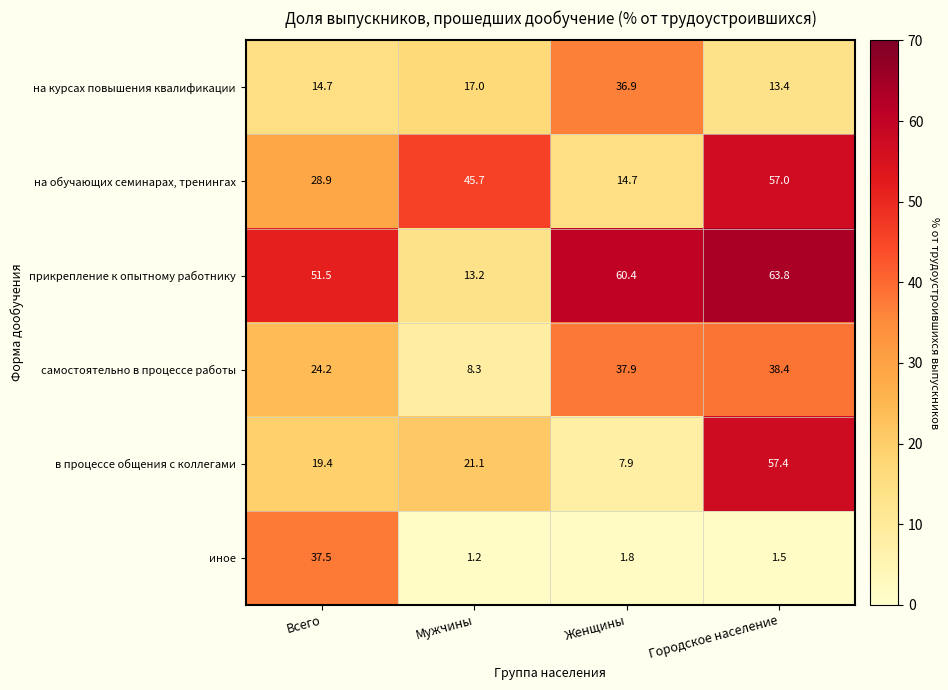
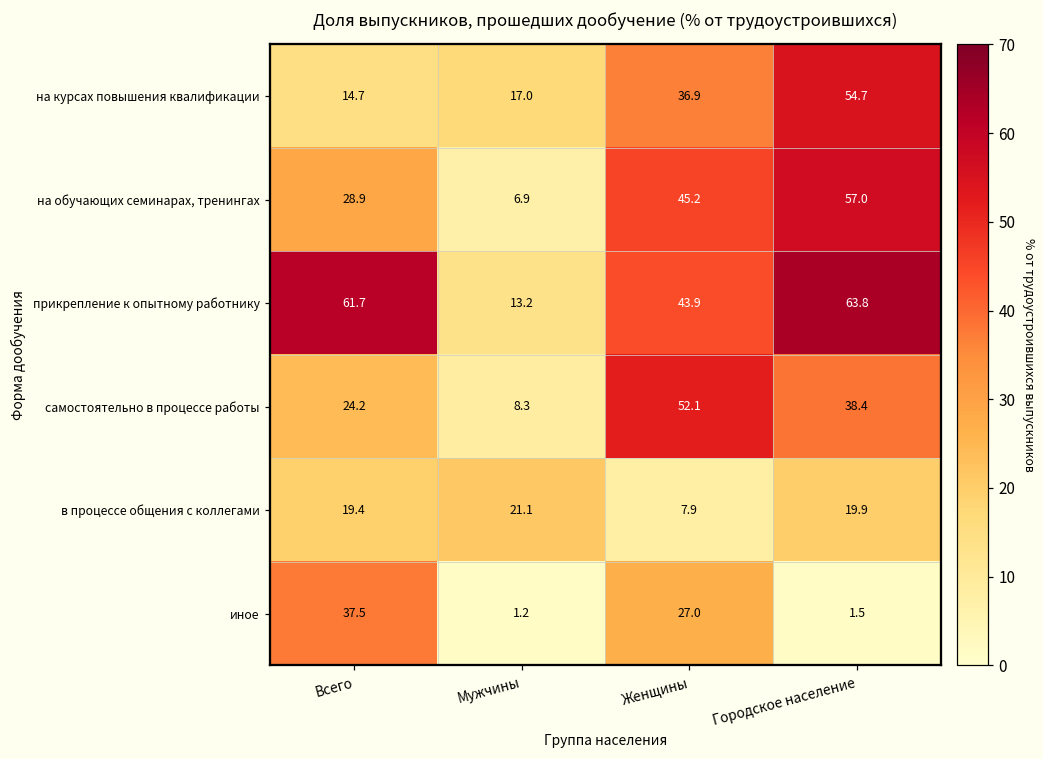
на курсах повышения квалификации, Городское население: 13.4 -> 54.7
на обучающих семинарах, тренингах, Мужчины: 45.7 -> 6.9
на обучающих семинарах, тренингах, Женщины: 14.7 -> 45.2
прикрепление к опытному работнику, Всего: 51.5 -> 61.7
прикрепление к опытному работнику, Женщины: 60.4 -> 43.9
самостоятельно в процессе работы, Женщины: 37.9 -> 52.1
в процессе общения с коллегами, Городское население: 57.4 -> 19.9
иное, Женщины: 1.8 -> 27.0
